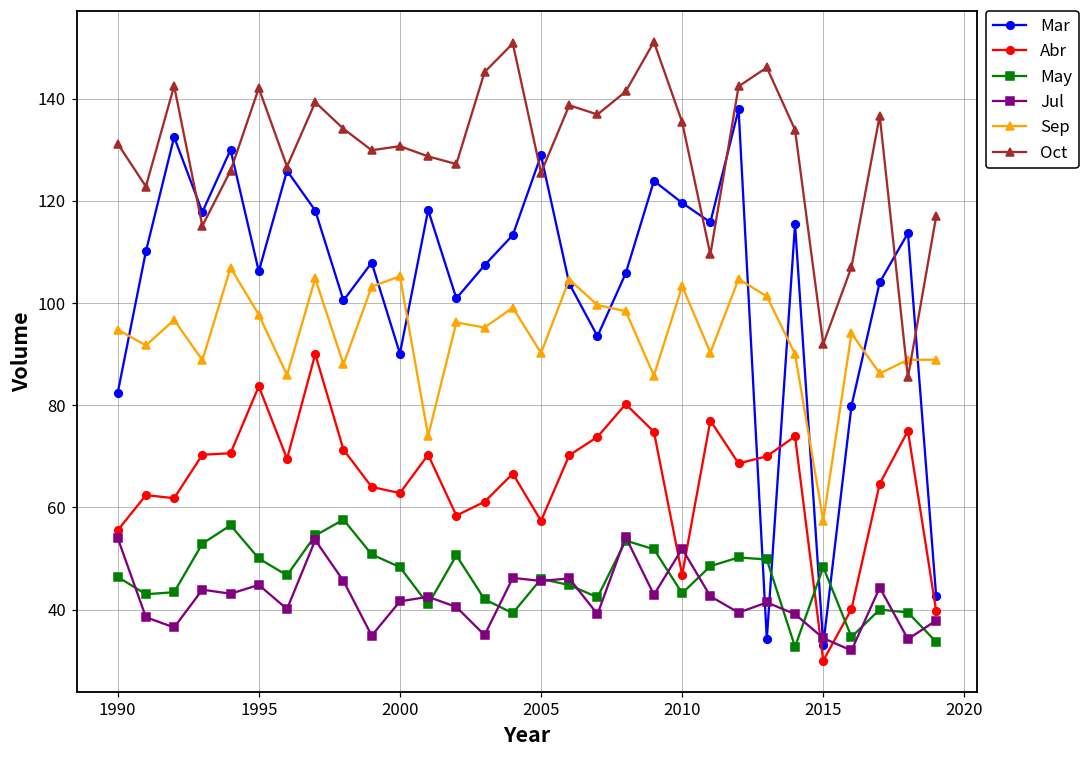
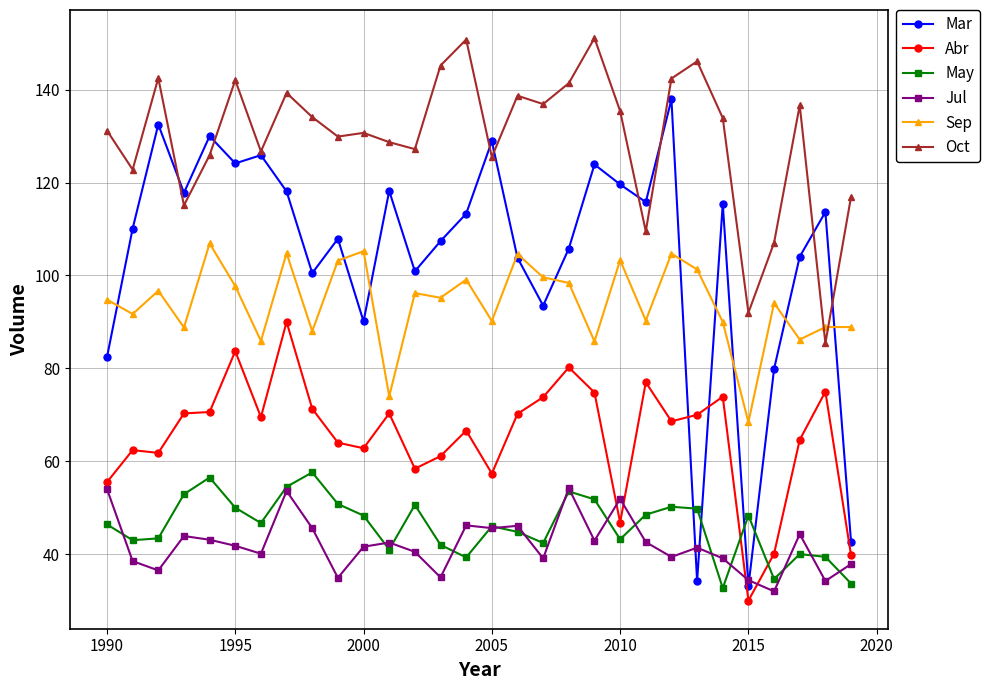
Mar, 1995: 106 -> 124
Jul, 1995: 45 -> 42
Sep, 2015: 57 -> 68
